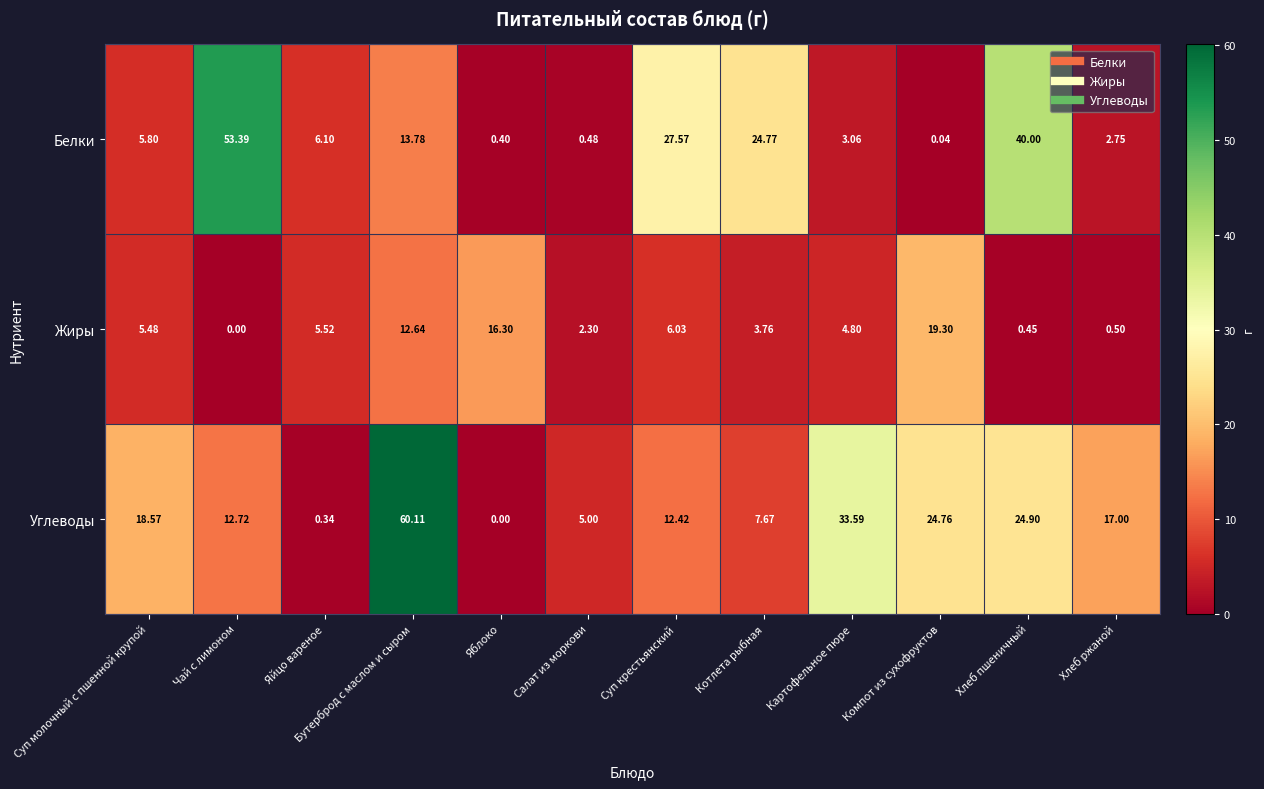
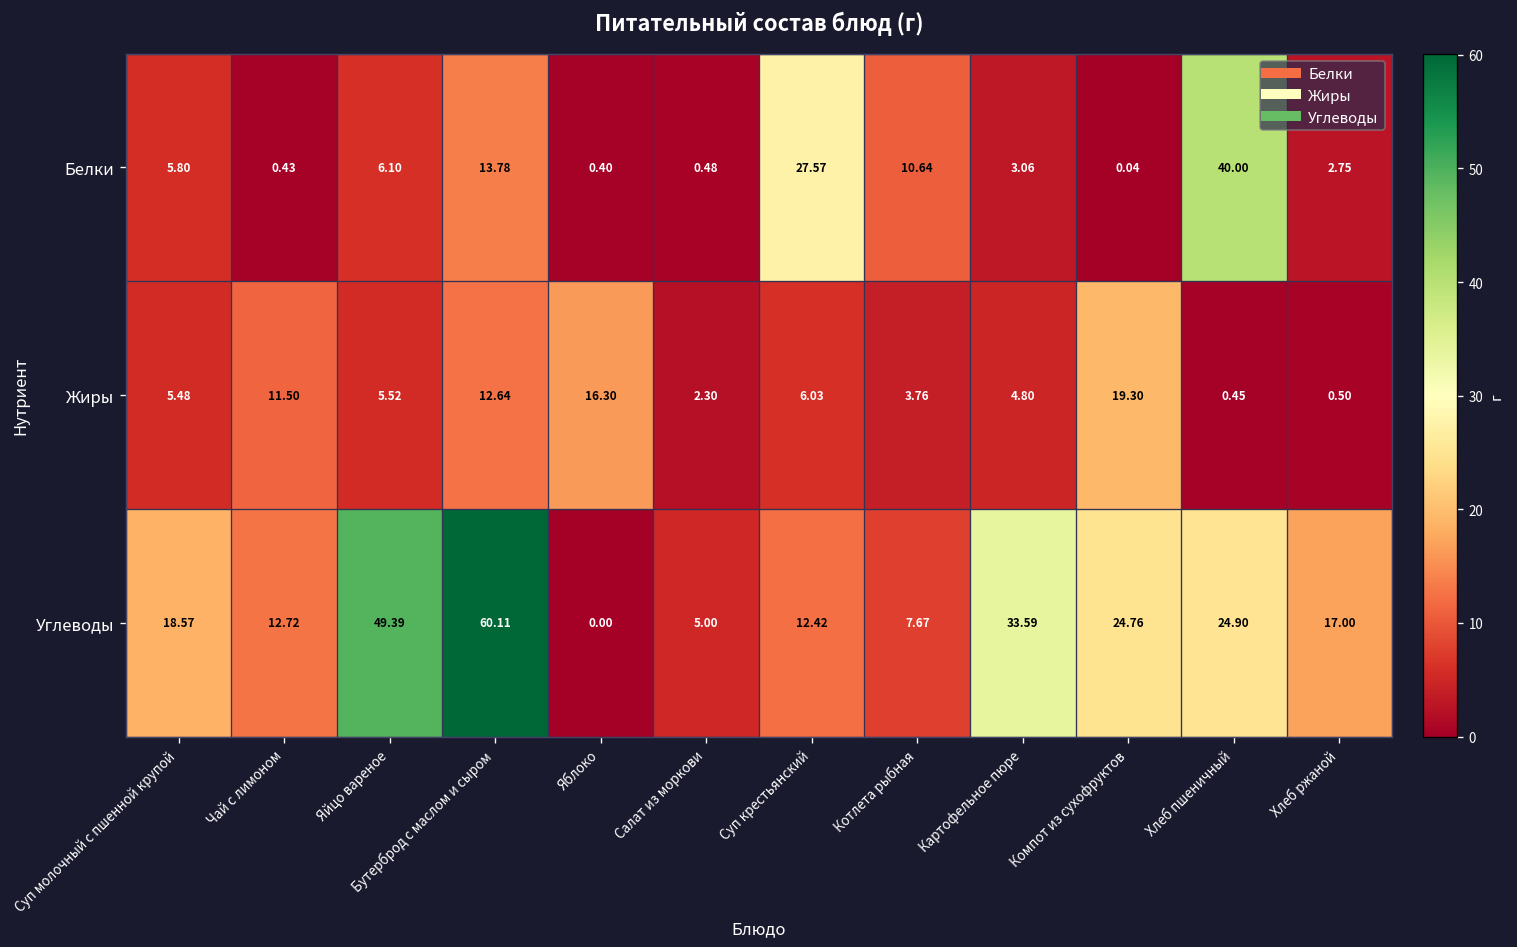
Белки, Чай с лимоном: 53.39 -> 0.43
Белки, Котлета рыбная: 24.77 -> 10.64
Жиры, Чай с лимоном: 0.00 -> 11.50
Углеводы, Яйцо вареное: 0.34 -> 49.39
